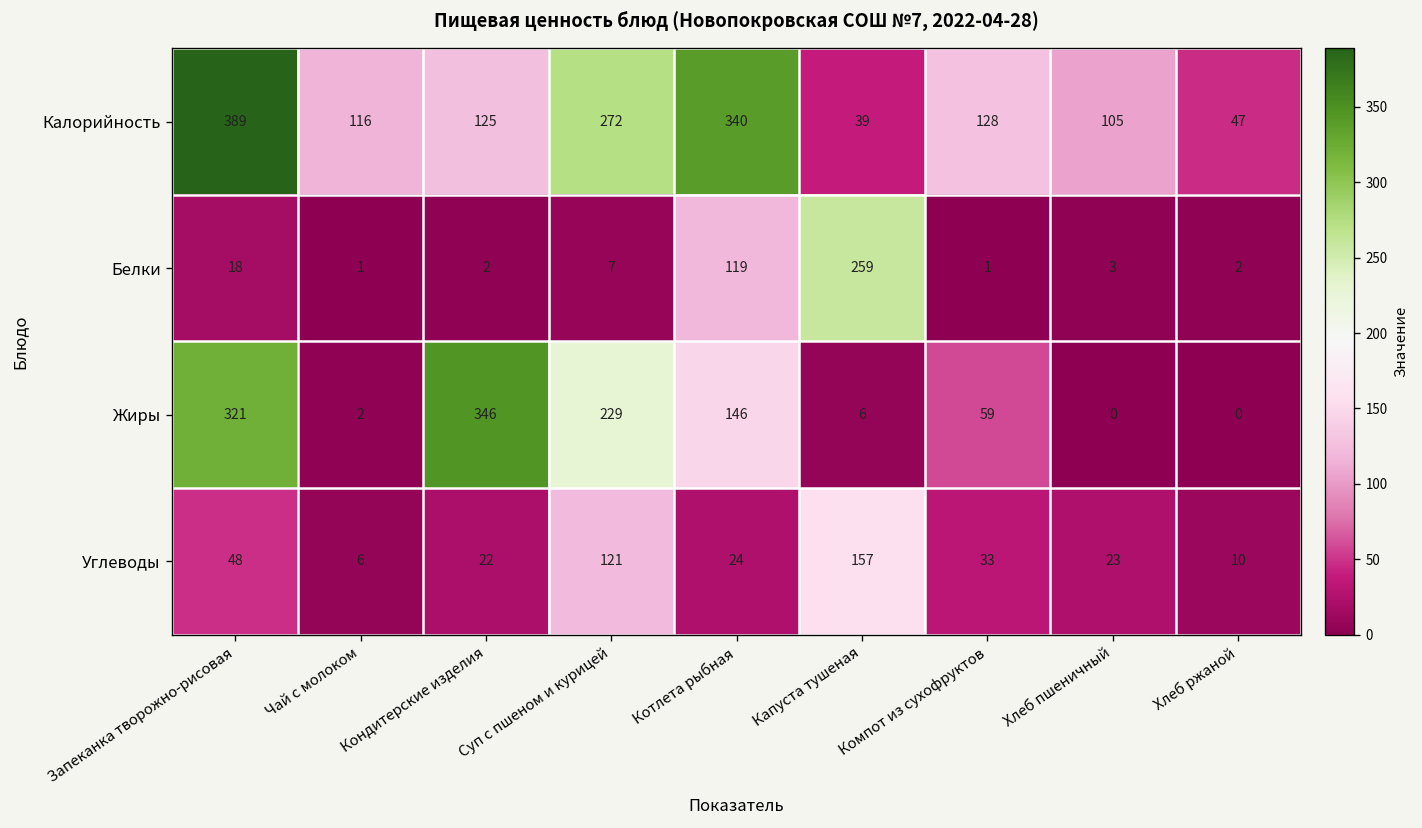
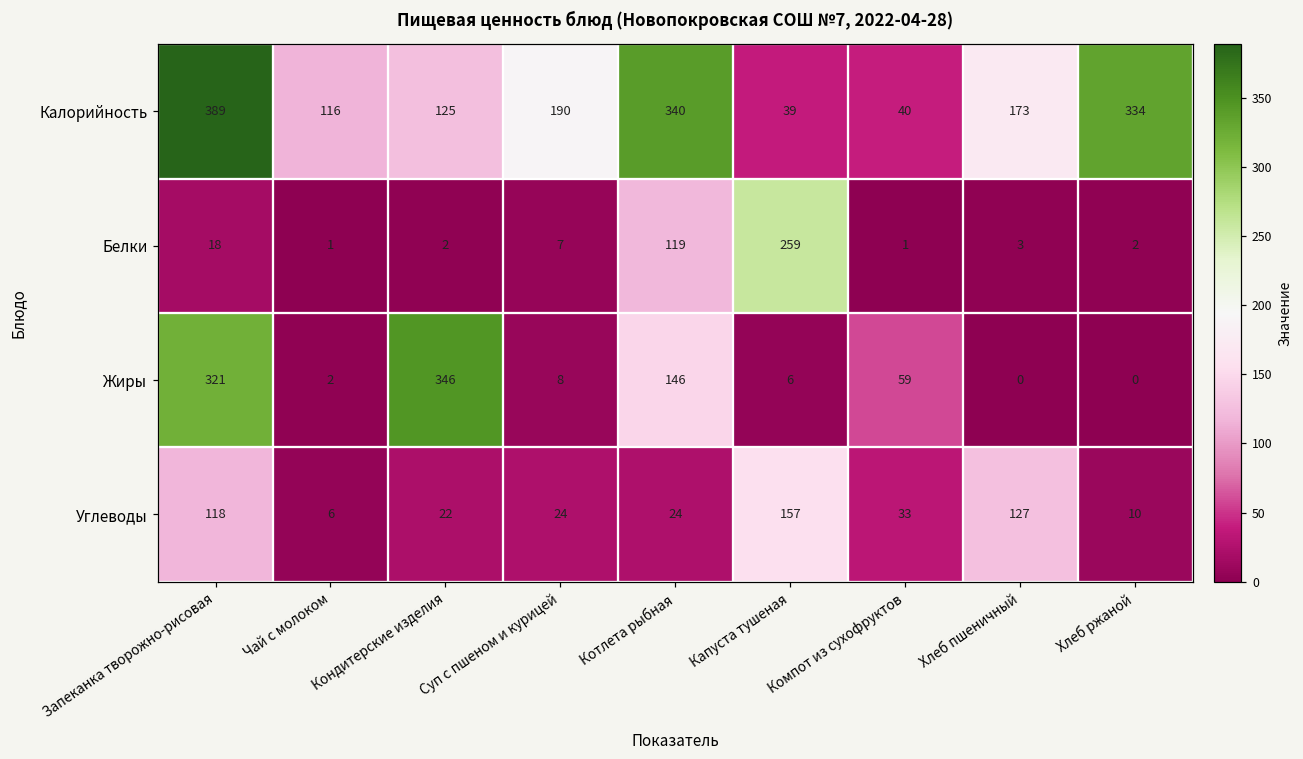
Калорийность, Суп с пшеном и курицей: 272 -> 190
Калорийность, Компот из сухофруктов: 128 -> 40
Калорийность, Хлеб пшеничный: 105 -> 173
Калорийность, Хлеб ржаной: 47 -> 334
Жиры, Суп с пшеном и курицей: 229 -> 8
Углеводы, Запеканка творожно-рисовая: 48 -> 118
Углеводы, Суп с пшеном и курицей: 121 -> 24
Углеводы, Хлеб пшеничный: 23 -> 127
